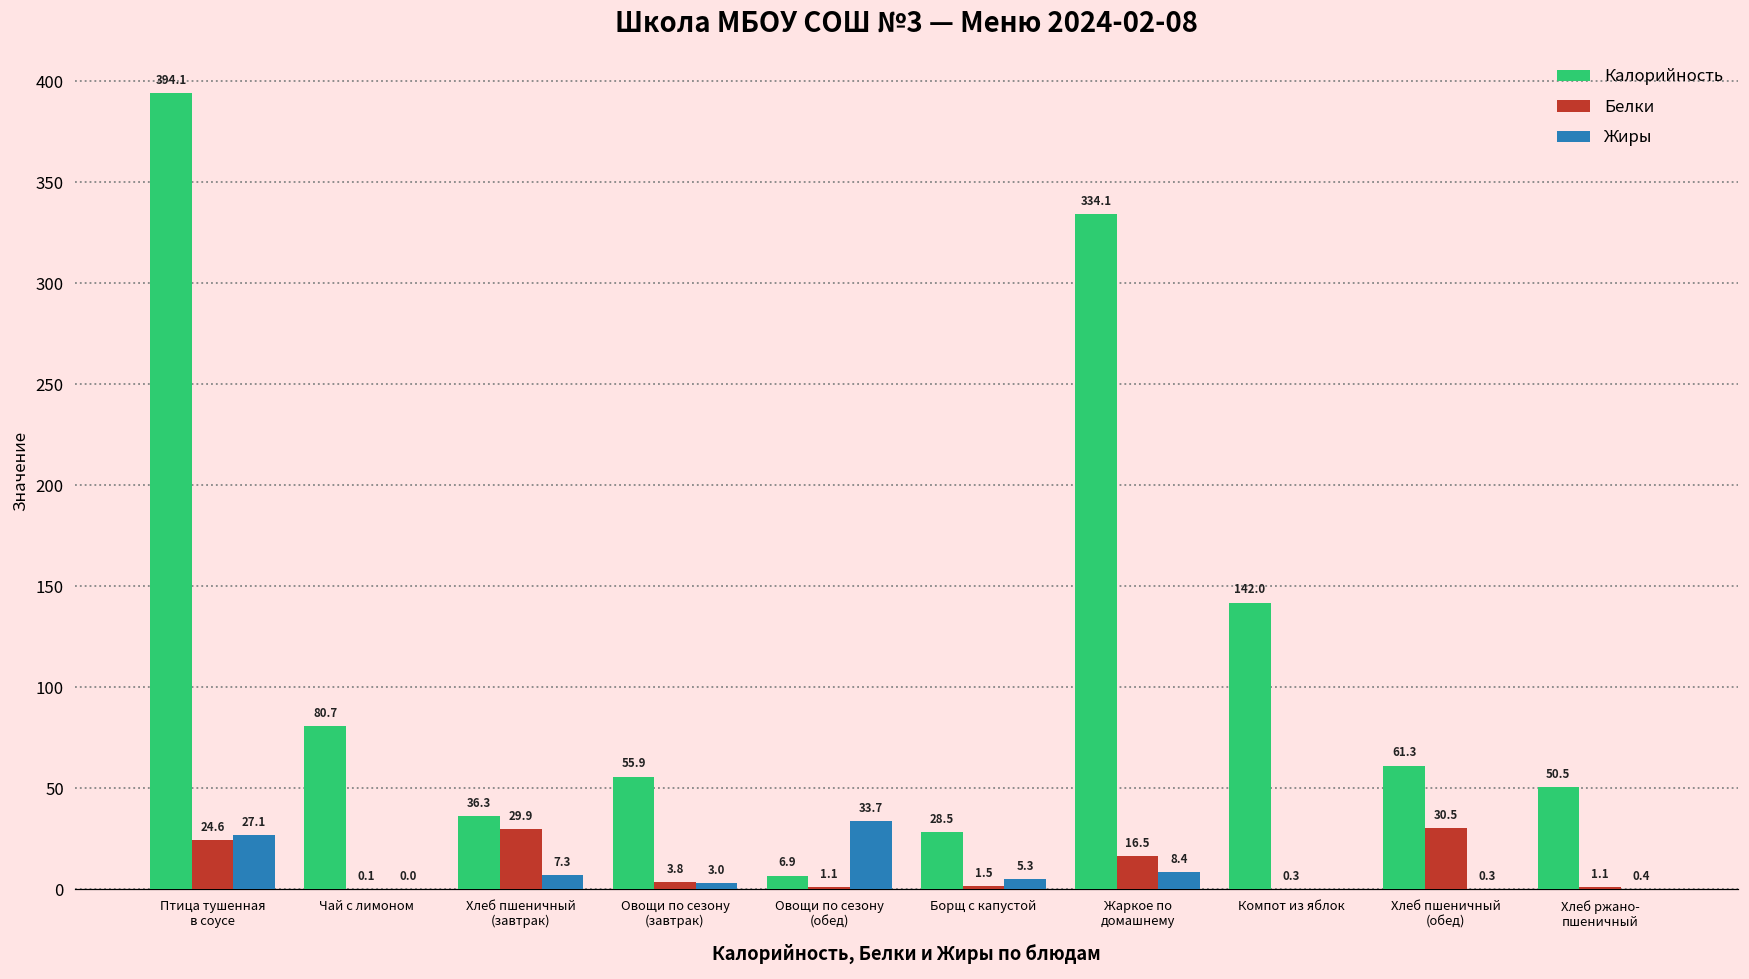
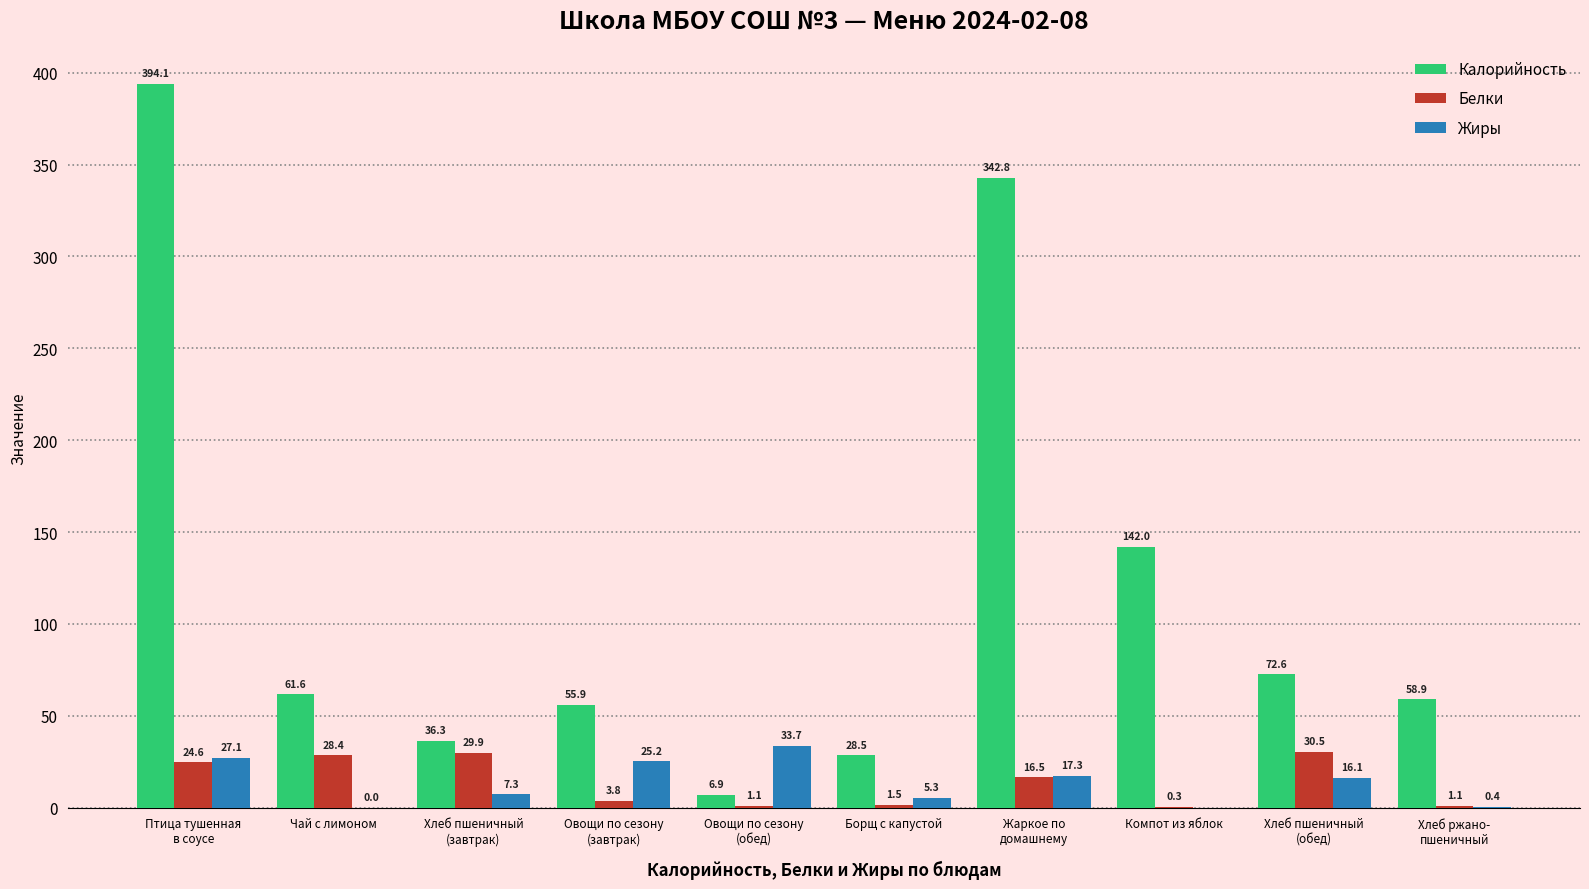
Калорийность, Чай с лимоном: 80.7 -> 61.6
Белки, Чай с лимоном: 0.1 -> 28.4
Жиры, Овощи по сезону (завтрак): 3.0 -> 25.2
Калорийность, Жаркое по домашнему: 334.1 -> 342.8
Жиры, Жаркое по домашнему: 8.4 -> 17.3
Калорийность, Хлеб пшеничный (обед): 61.3 -> 72.6
Жиры, Хлеб пшеничный (обед): 0.3 -> 16.1
Калорийность, Хлеб ржано- пшеничный: 50.5 -> 58.9
